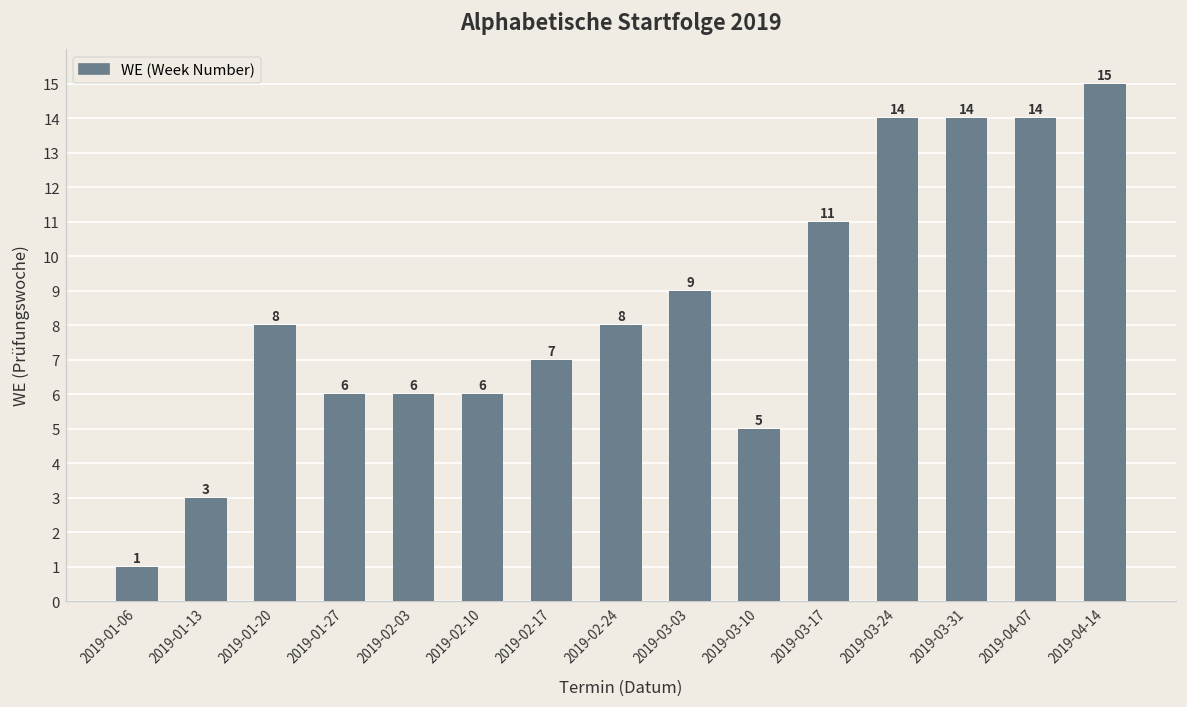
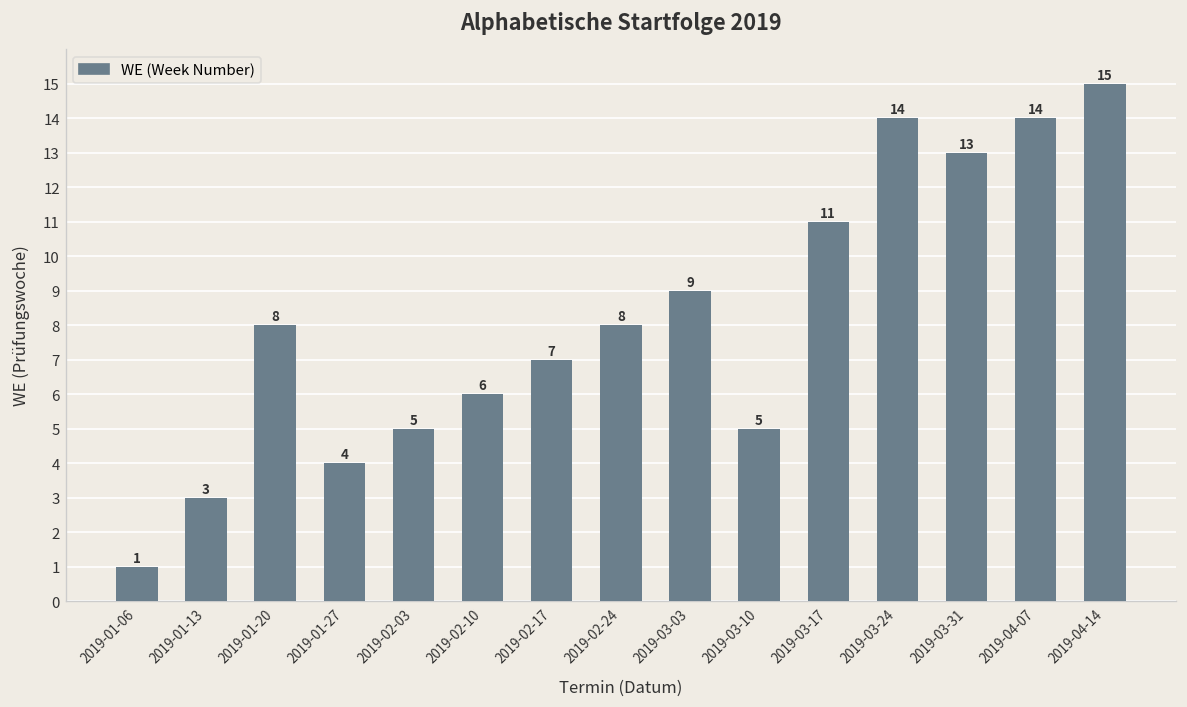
2019-01-27: 6 -> 4
2019-02-03: 6 -> 5
2019-03-31: 14 -> 13
